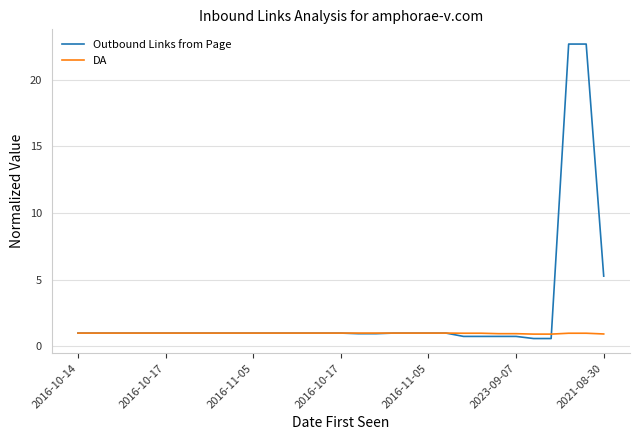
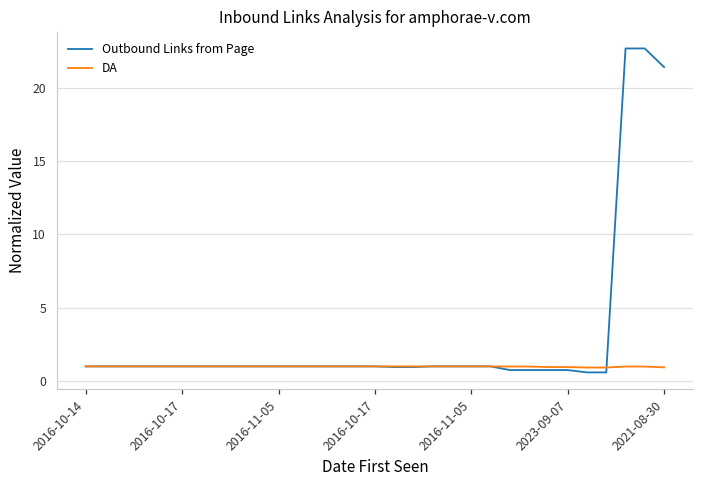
Outbound Links from Page, 2021-08-30: 5.3 -> 21.4
